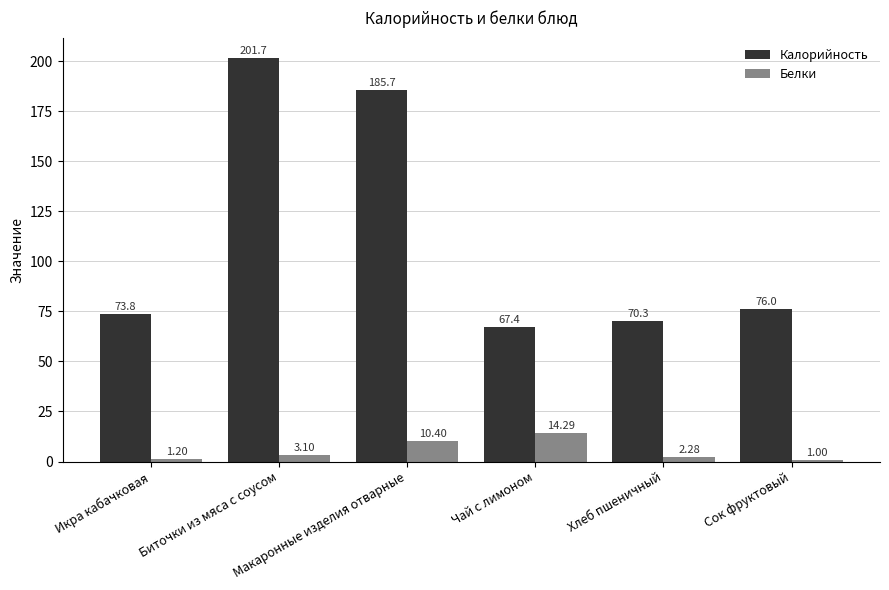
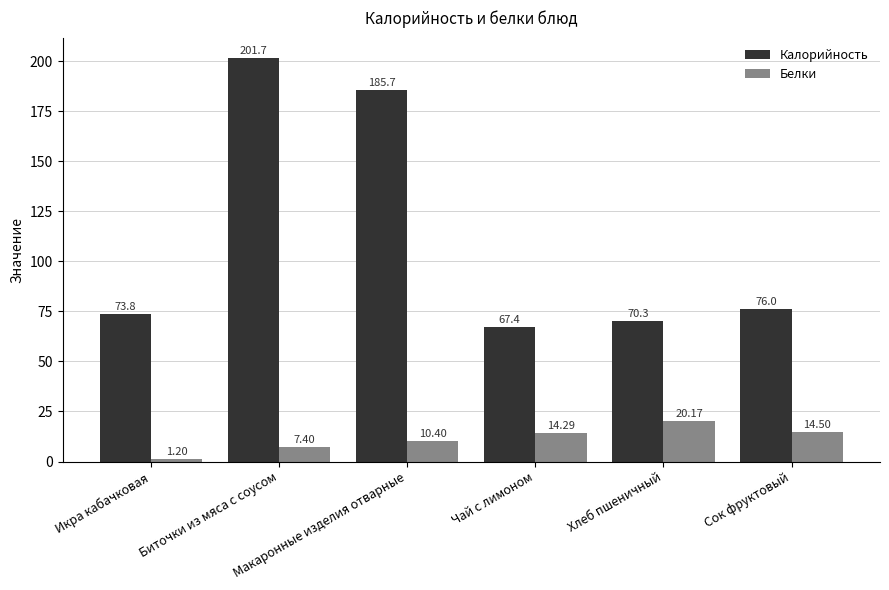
Белки, Биточки из мяса с соусом: 3.10 -> 7.40
Белки, Хлеб пшеничный: 2.28 -> 20.17
Белки, Сок фруктовый: 1.00 -> 14.50
